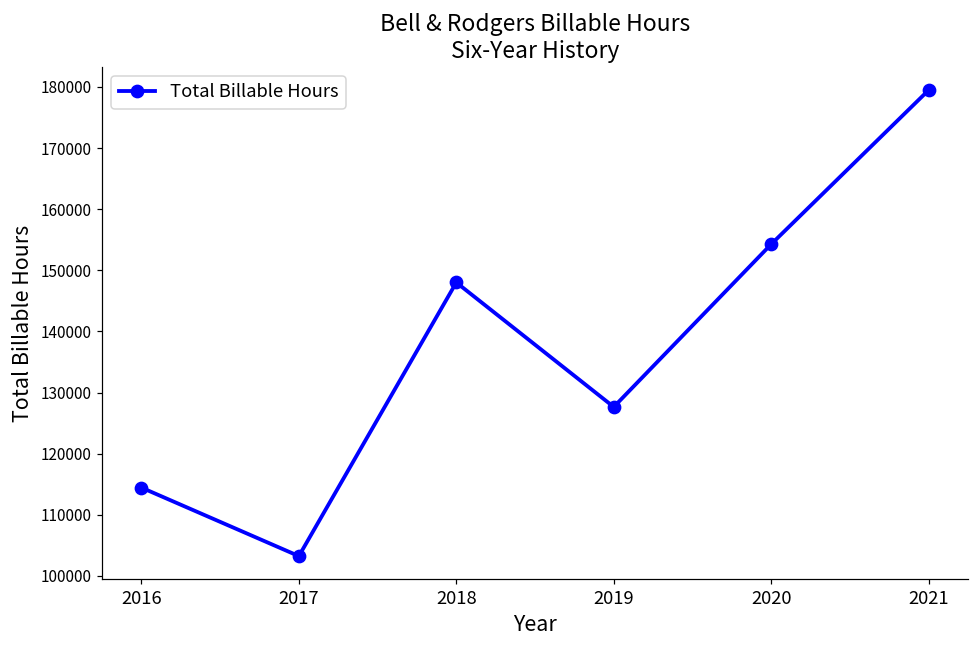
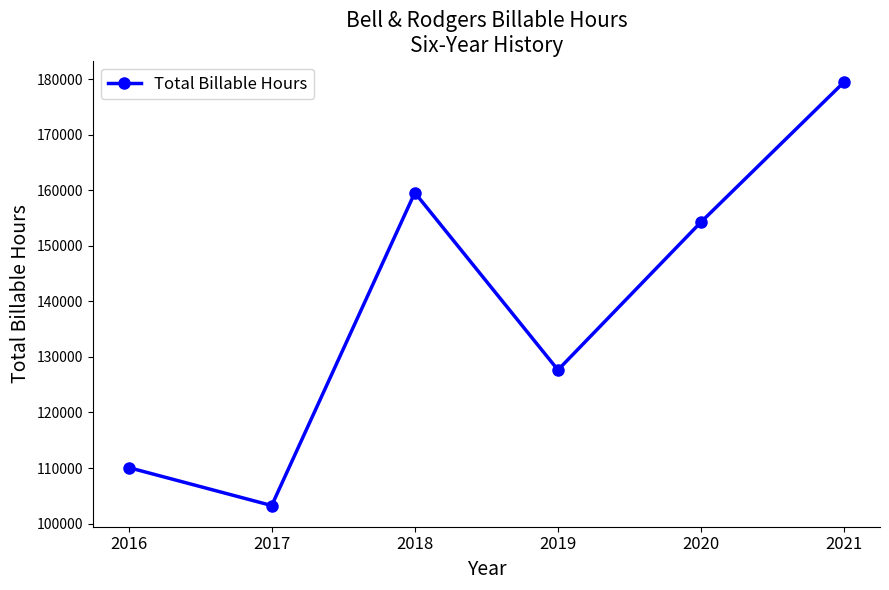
2016: 114000 -> 110000
2018: 148000 -> 160000
